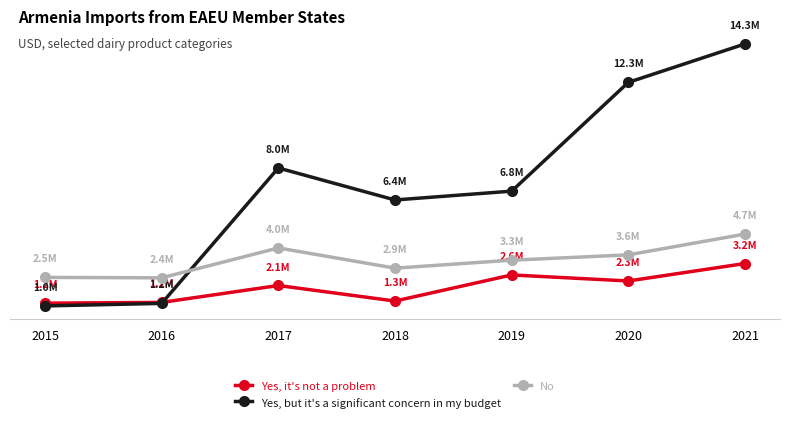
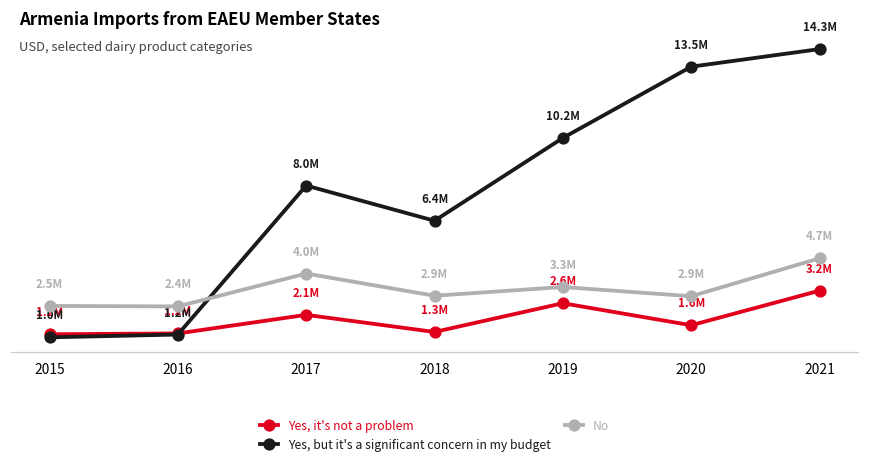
Yes, but it's a significant concern in my budget, 2019: 6.8M -> 10.2M
Yes, it's not a problem, 2020: 2.3M -> 1.6M
Yes, but it's a significant concern in my budget, 2020: 12.3M -> 13.5M
No, 2020: 3.6M -> 2.9M
